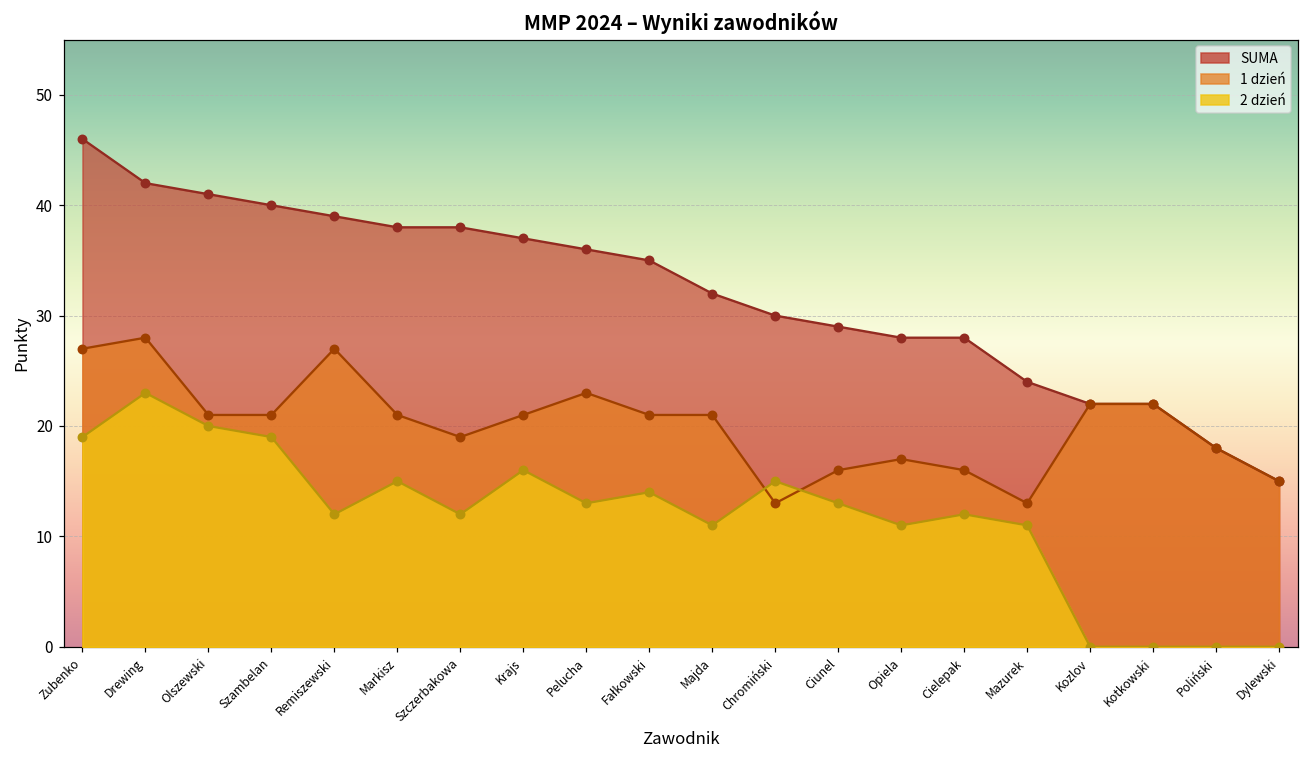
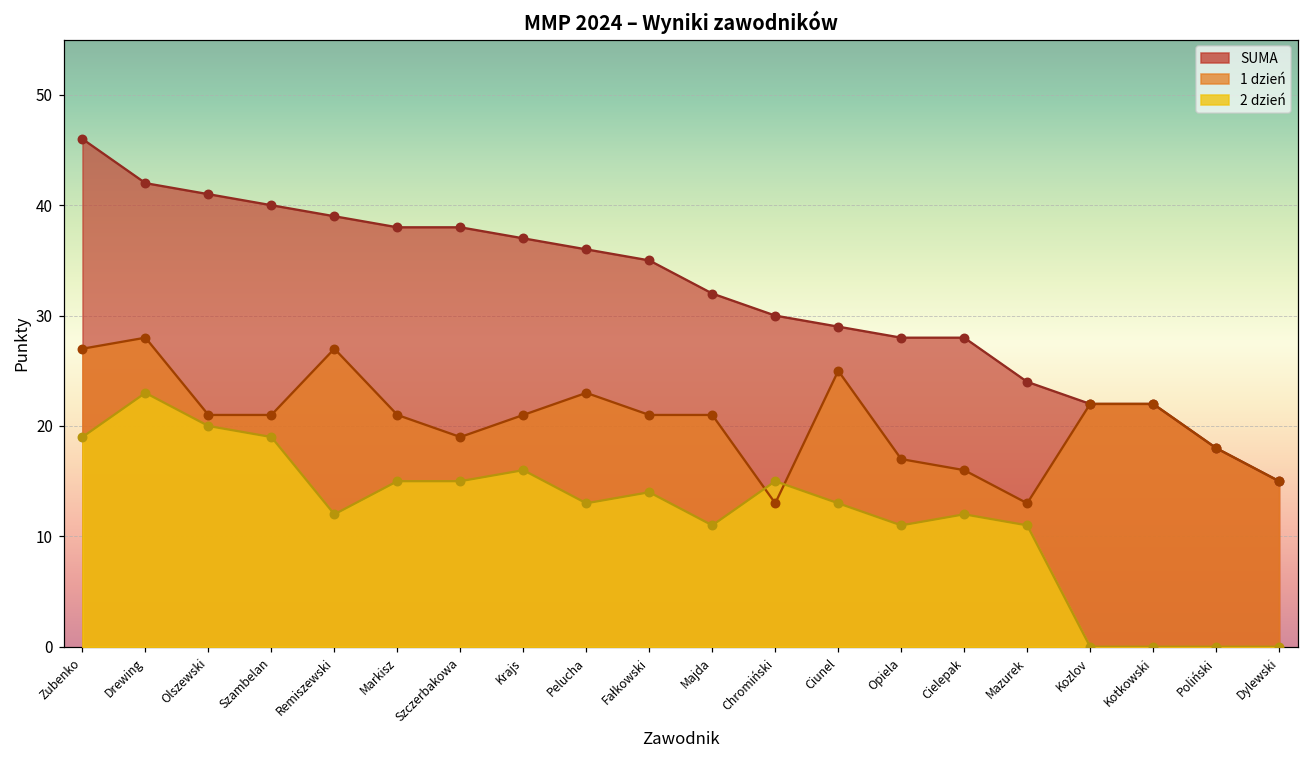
2 dzień, Szczerbakowa: 12 -> 15
1 dzień, Ciunel: 16 -> 25
